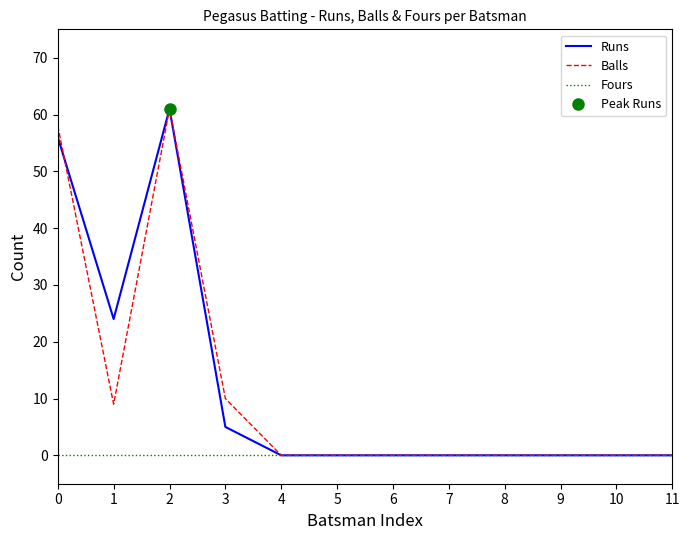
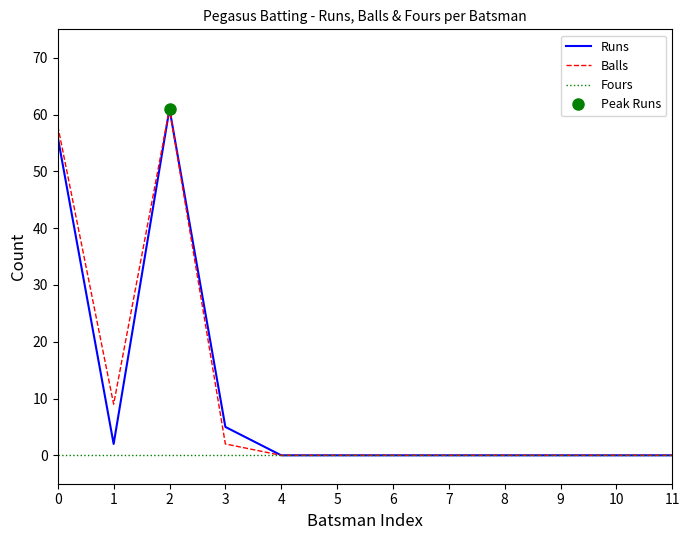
Runs, 1: 24 -> 2
Balls, 3: 10 -> 2
